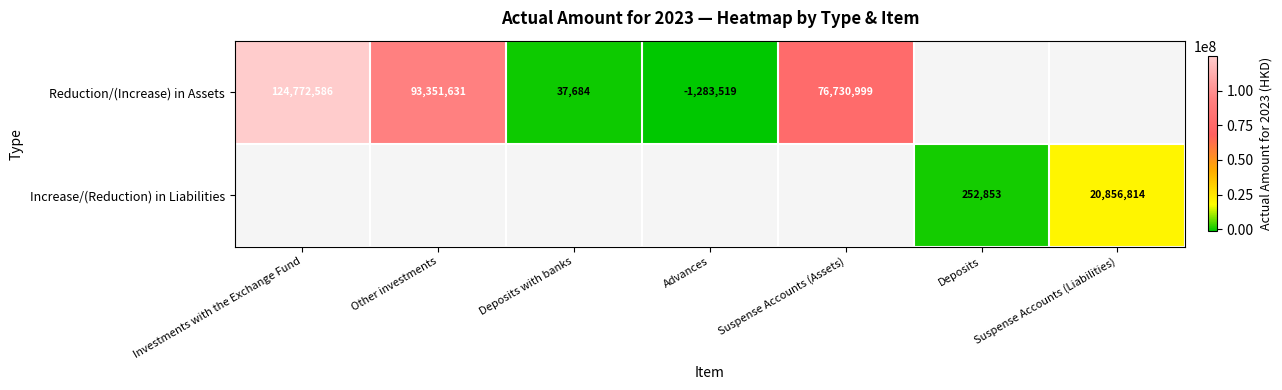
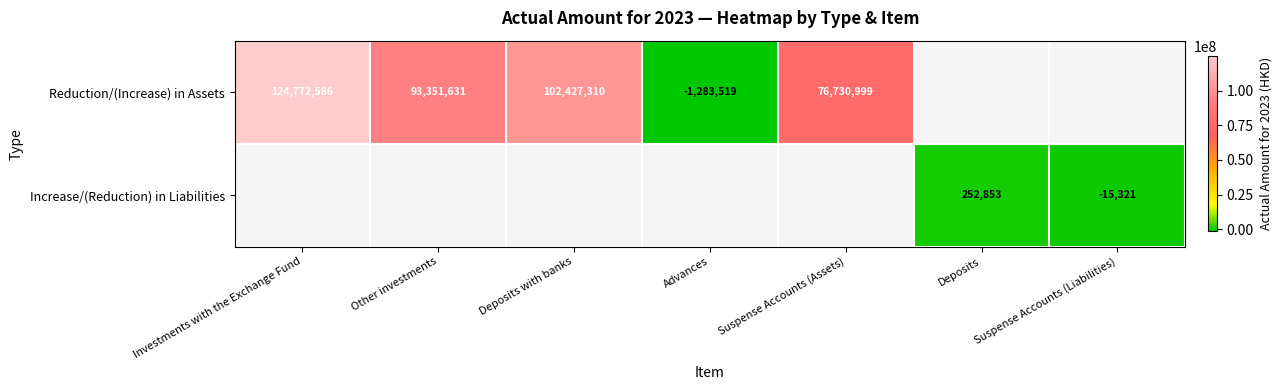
Reduction/(Increase) in Assets, Deposits with banks: 37,684 -> 102,427,310
Increase/(Reduction) in Liabilities, Suspense Accounts (Liabilities): 20,856,814 -> -15,321
